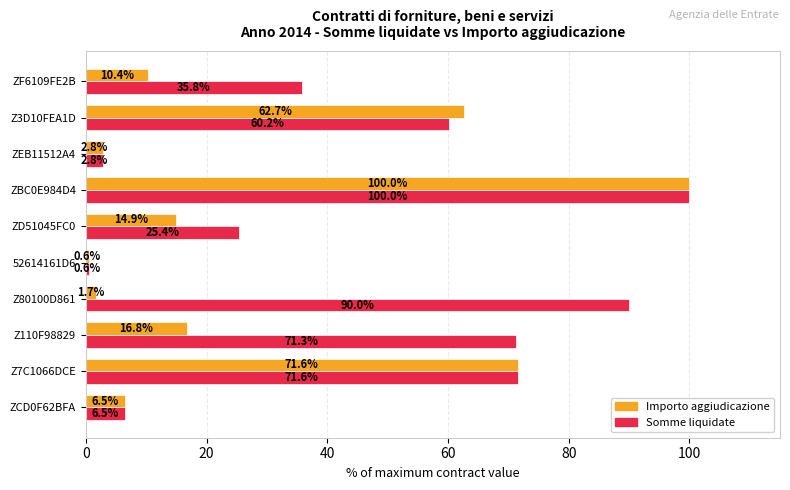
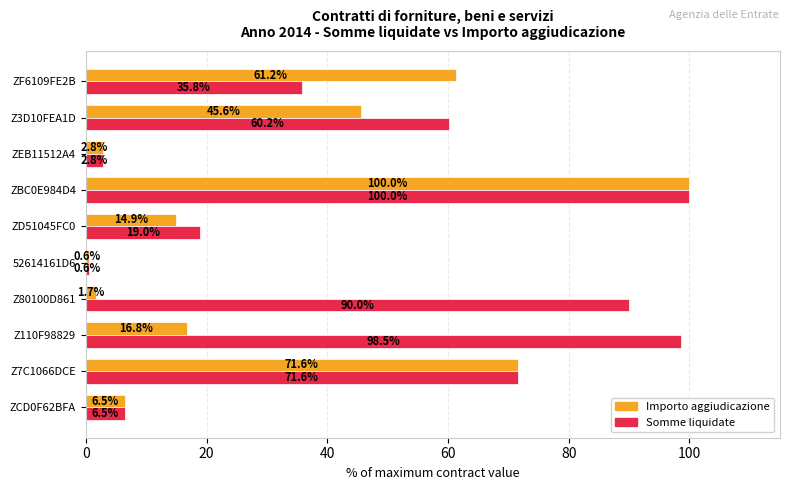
Importo aggiudicazione, ZF6109FE2B: 10.4% -> 61.2%
Importo aggiudicazione, Z3D10FEA1D: 62.7% -> 45.6%
Somme liquidate, ZD51045FC0: 25.4% -> 19.0%
Somme liquidate, Z110F98829: 71.3% -> 98.5%
